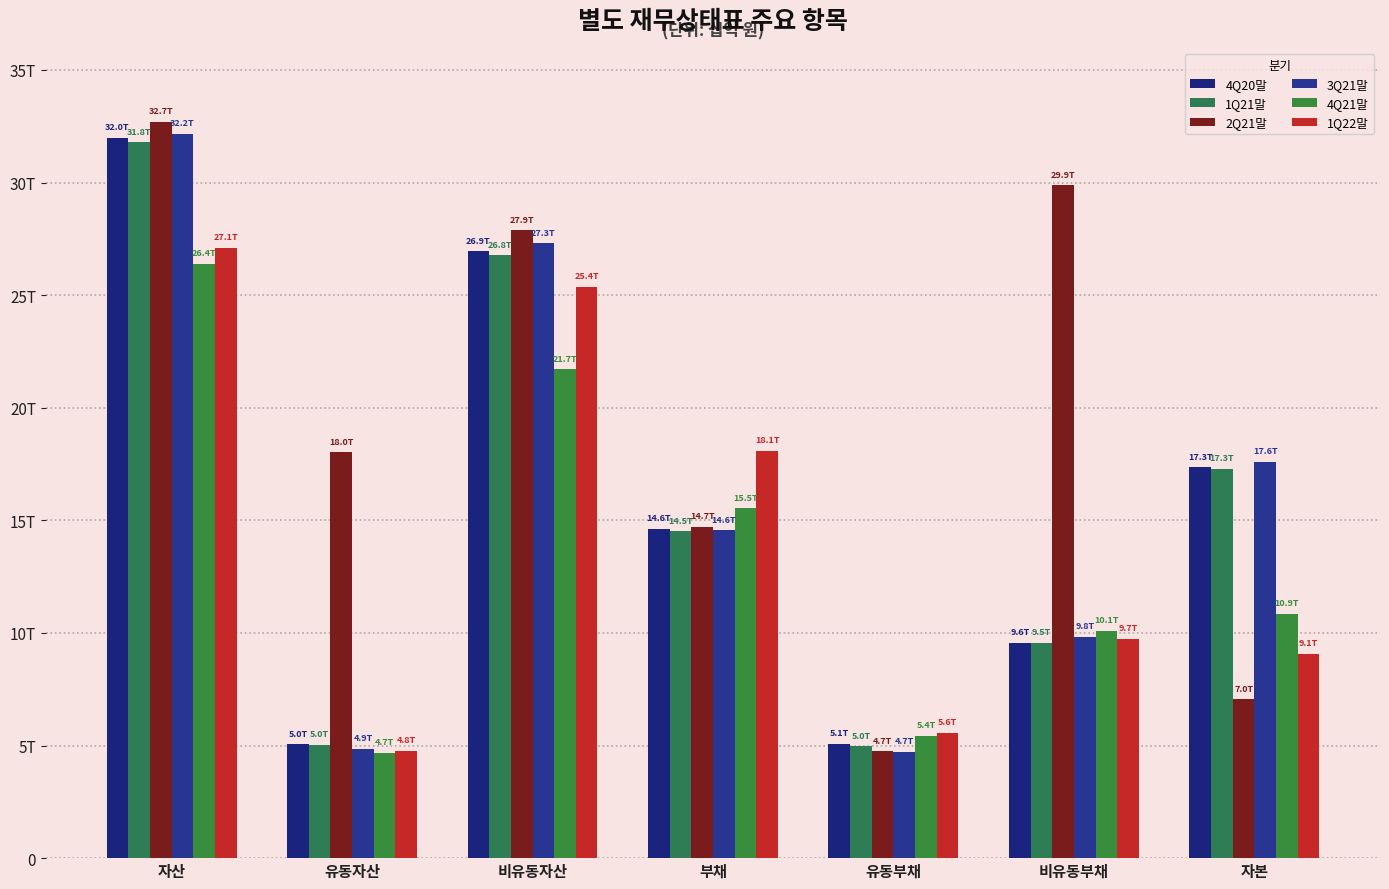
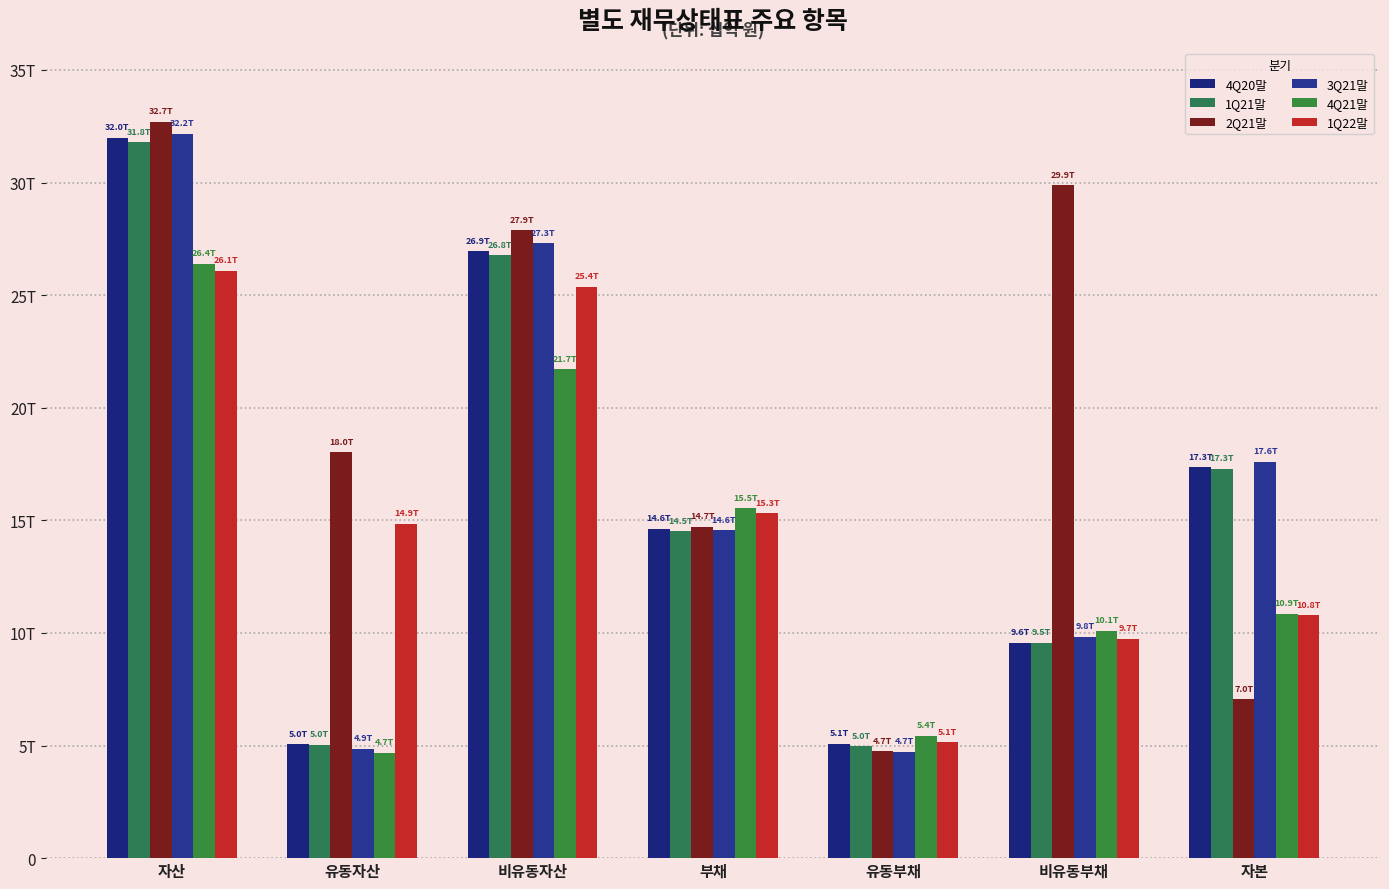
1Q22말, 자산: 27.1T -> 26.1T
1Q22말, 유동자산: 4.8T -> 14.9T
1Q22말, 부채: 18.1T -> 15.3T
1Q22말, 유동부채: 5.6T -> 5.1T
1Q22말, 자본: 9.1T -> 10.8T
